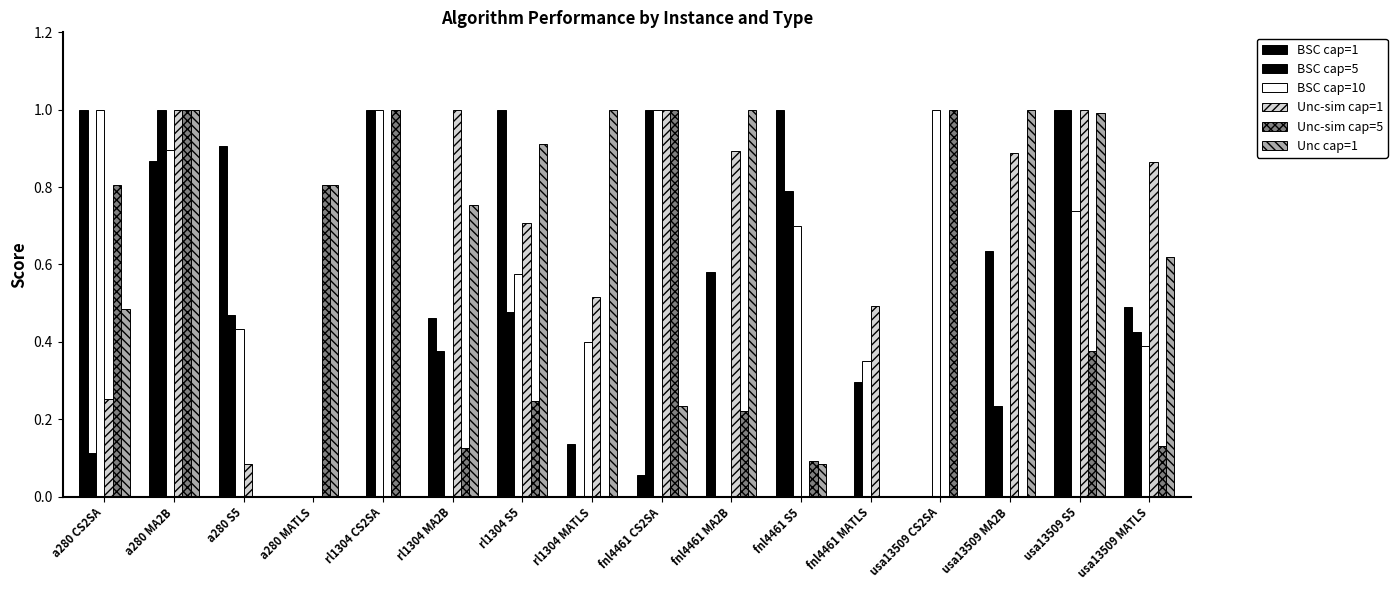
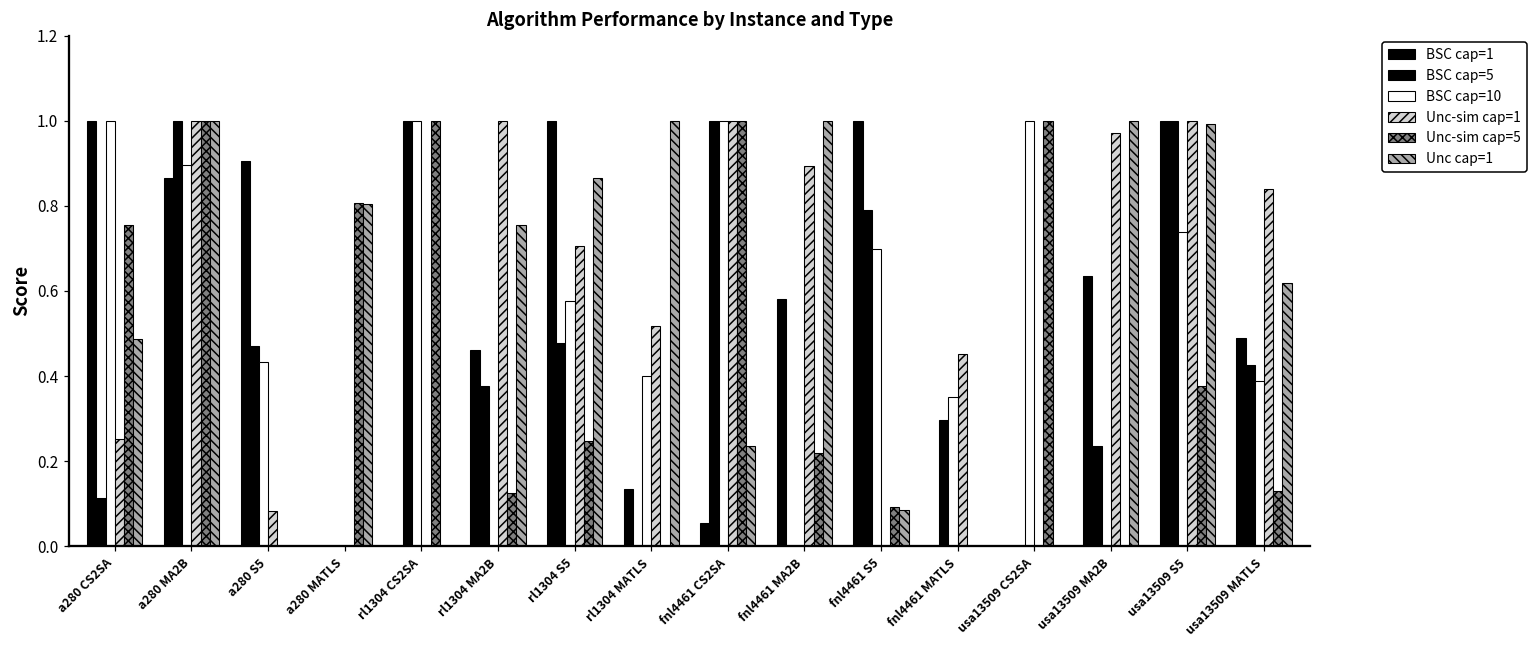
Unc-sim cap=5, a280 CS2SA: 0.81 -> 0.75
Unc cap=1, rl1304 S5: 0.91 -> 0.87
Unc-sim cap=1, fnl4461 MATLS: 0.49 -> 0.45
Unc-sim cap=1, usa13509 MA2B: 0.89 -> 0.97
Unc-sim cap=1, usa13509 MATLS: 0.86 -> 0.84
